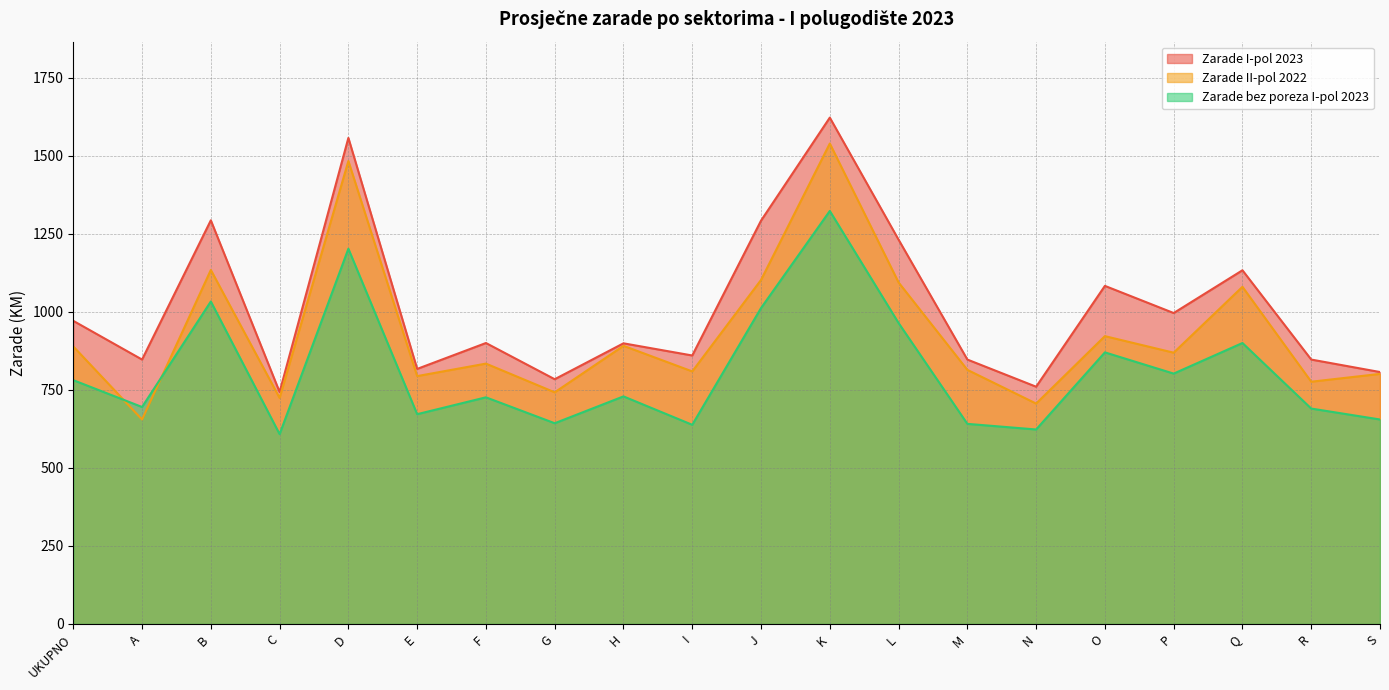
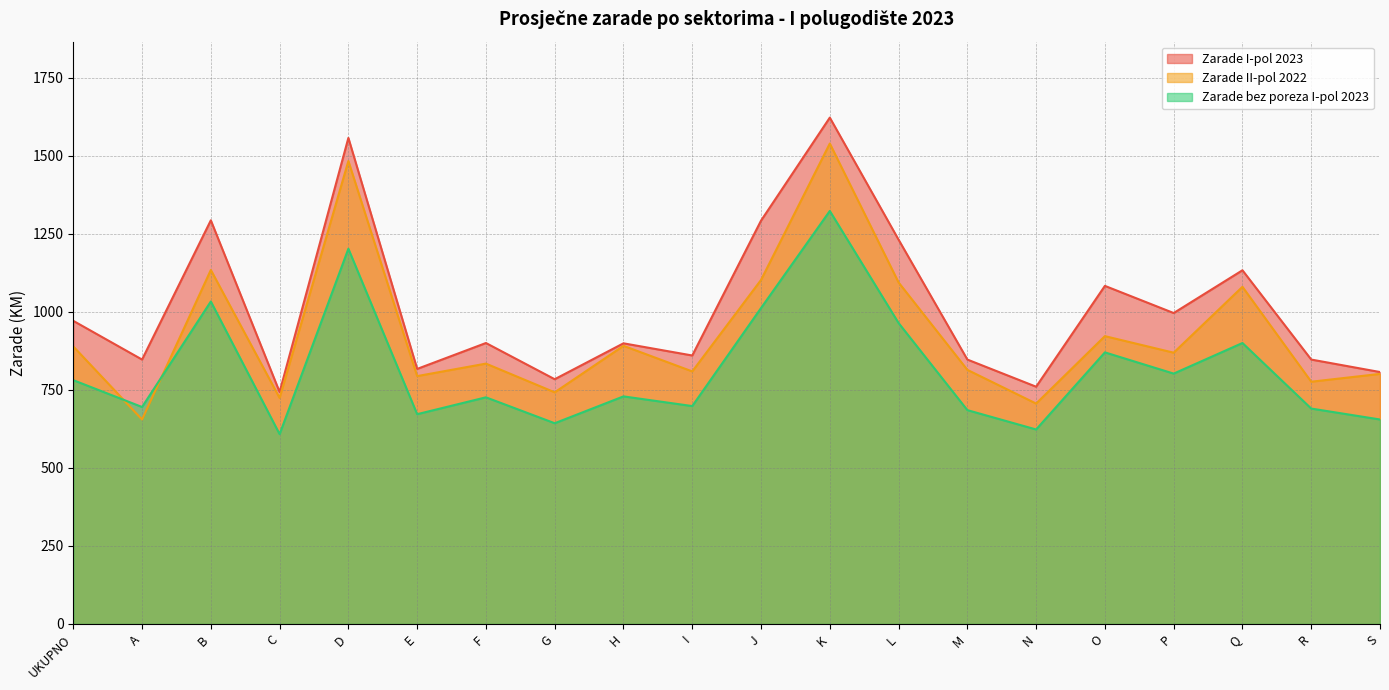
Zarade bez poreza I-pol 2023, I: 640 -> 700
Zarade bez poreza I-pol 2023, M: 640 -> 690
